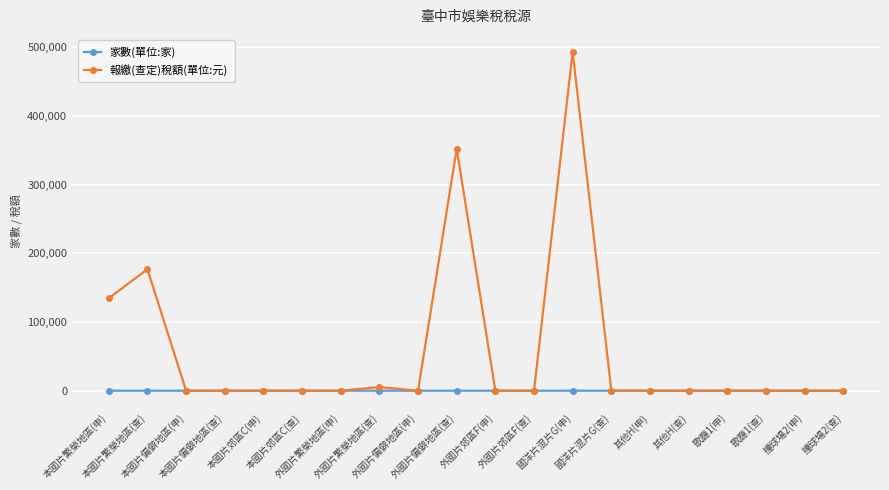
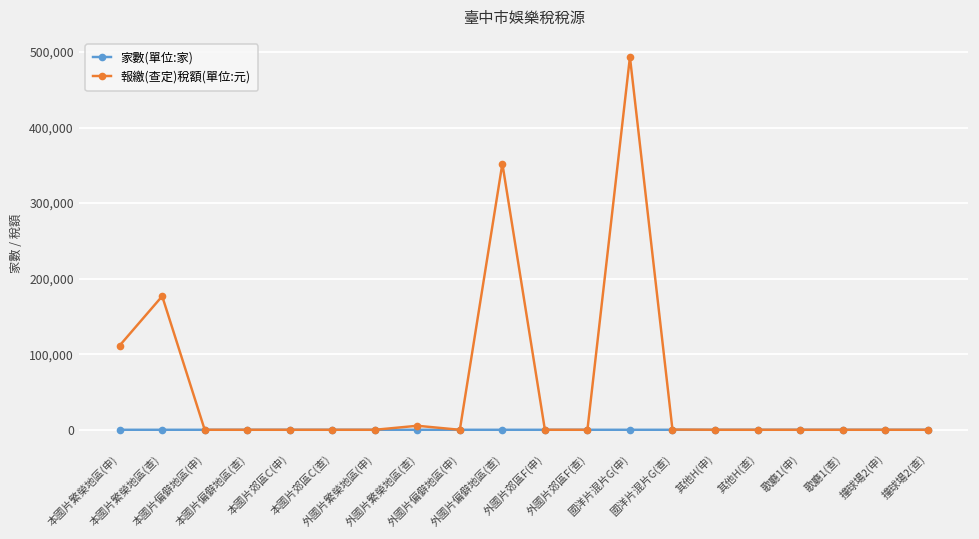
報繳(查定)稅額(單位:元), 本國片繁榮地區(申): 130,000 -> 110,000
